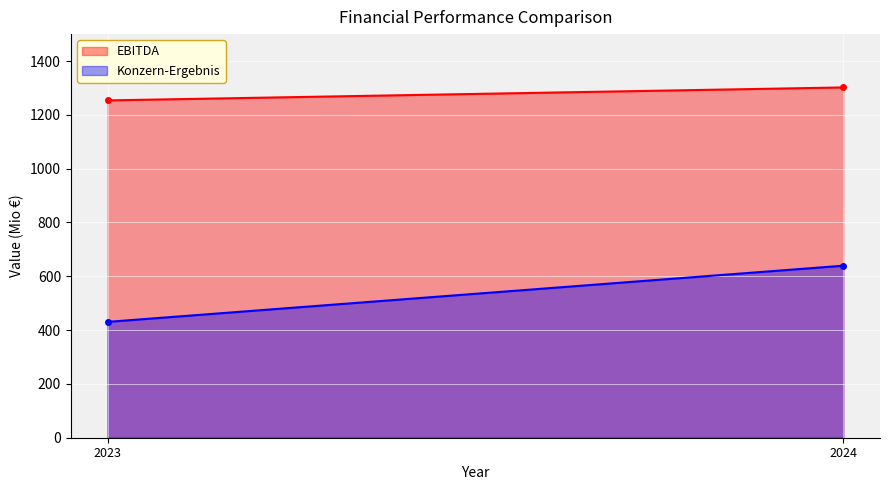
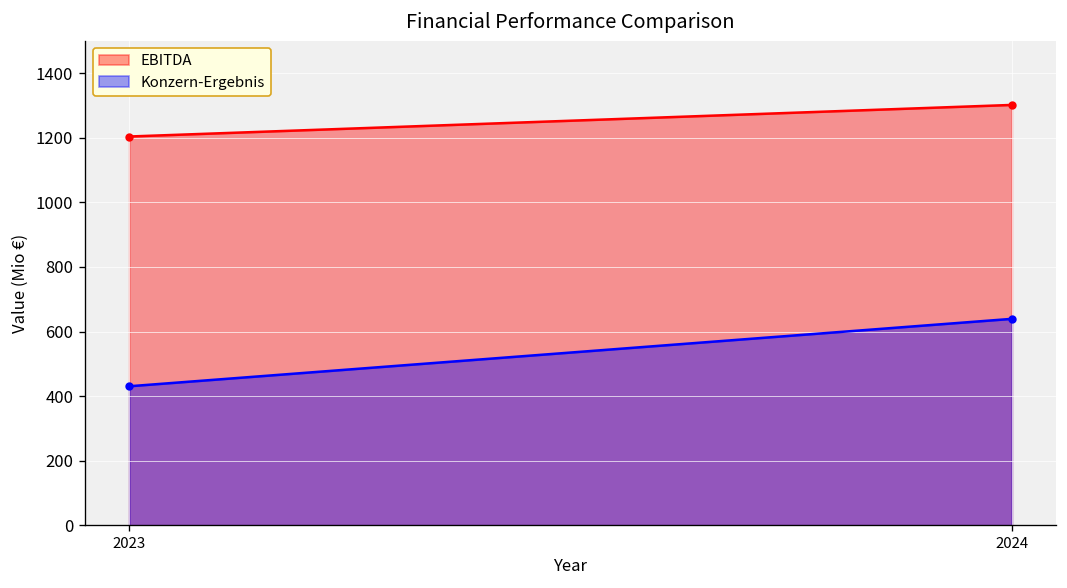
EBITDA, 2023: 1250 -> 1200
